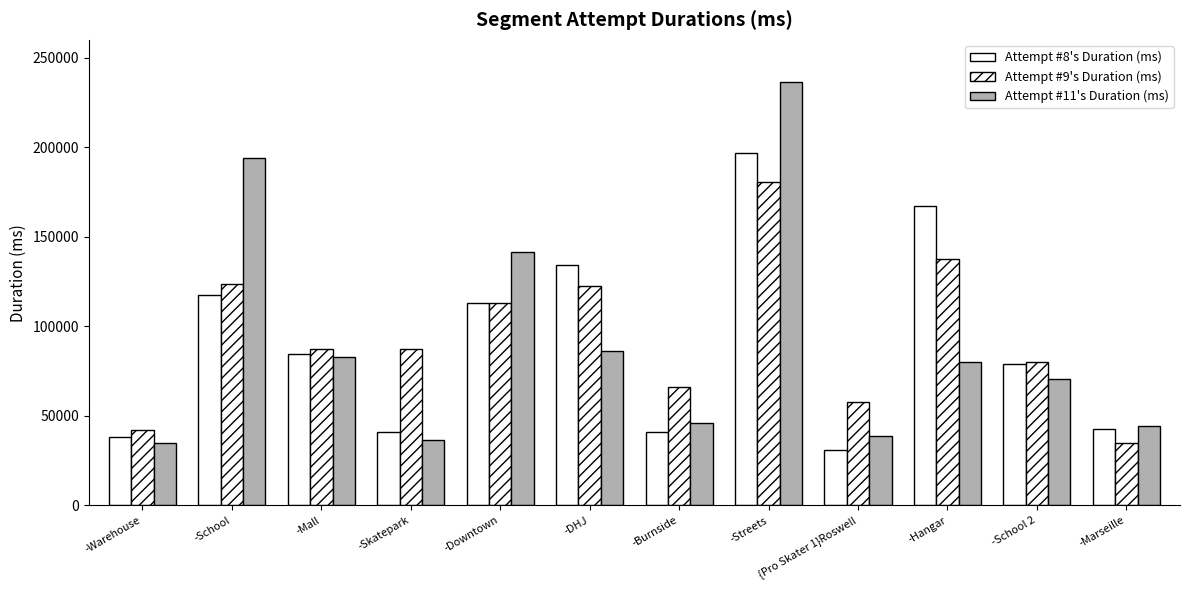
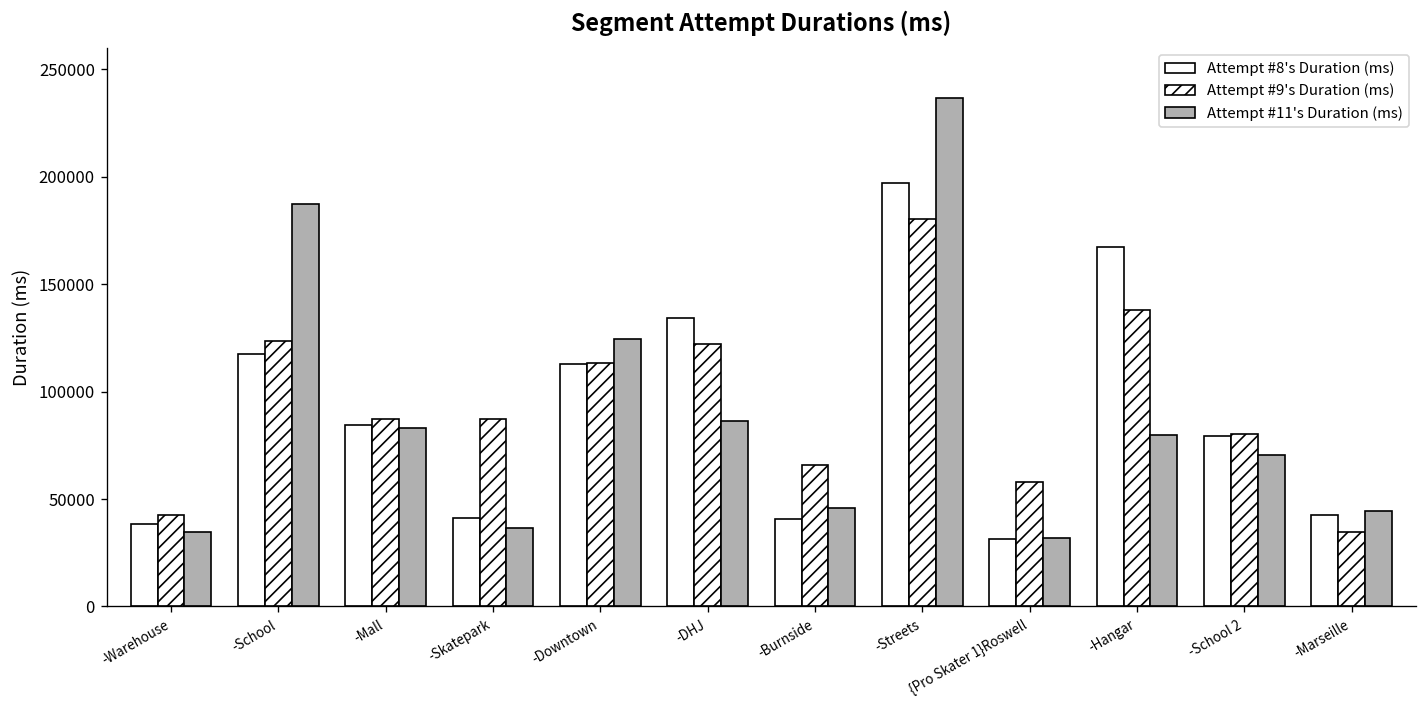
Attempt #11's Duration (ms), -School: 194000 -> 188000
Attempt #11's Duration (ms), -Downtown: 141000 -> 124000
Attempt #11's Duration (ms), {Pro Skater 1}Roswell: 39000 -> 32000
